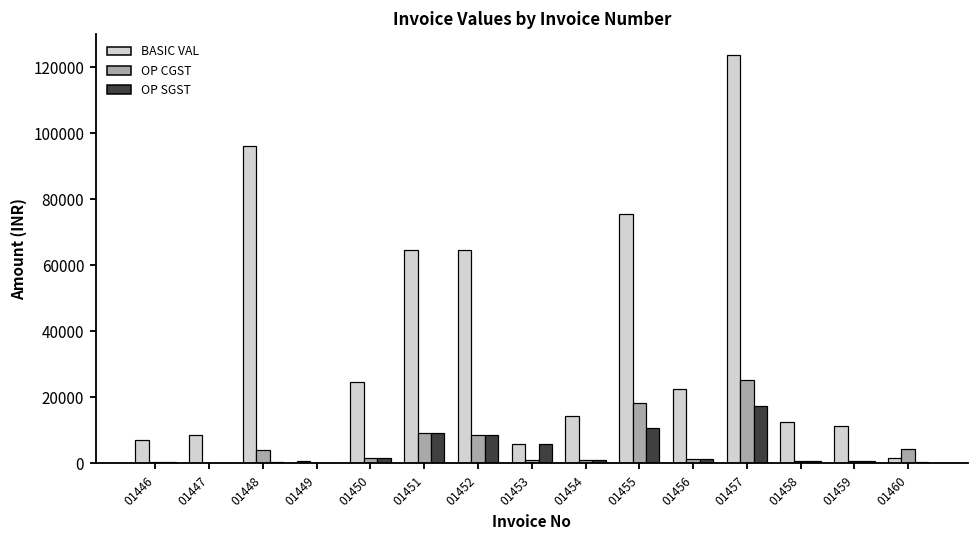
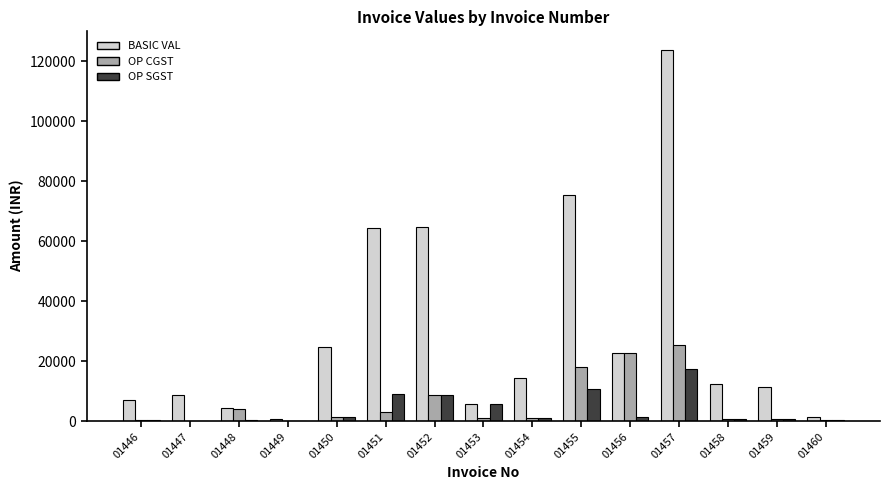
BASIC VAL, 01448: 96000 -> 4000
OP CGST, 01451: 9000 -> 3000
OP CGST, 01456: 1000 -> 23000
OP CGST, 01460: 4000 -> 0
